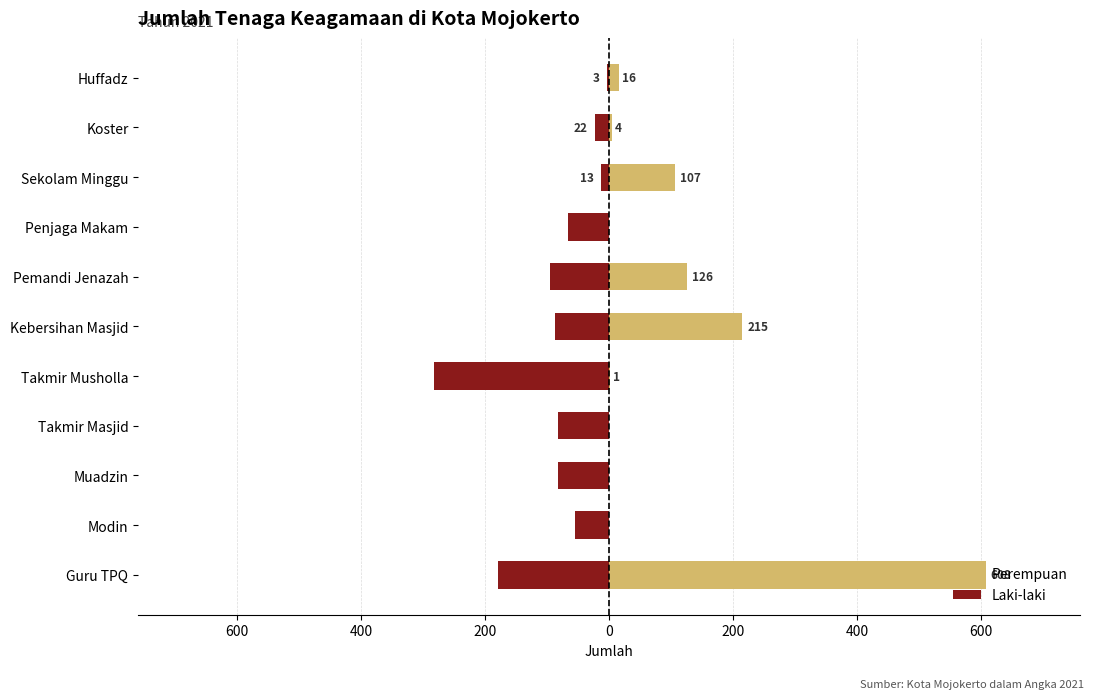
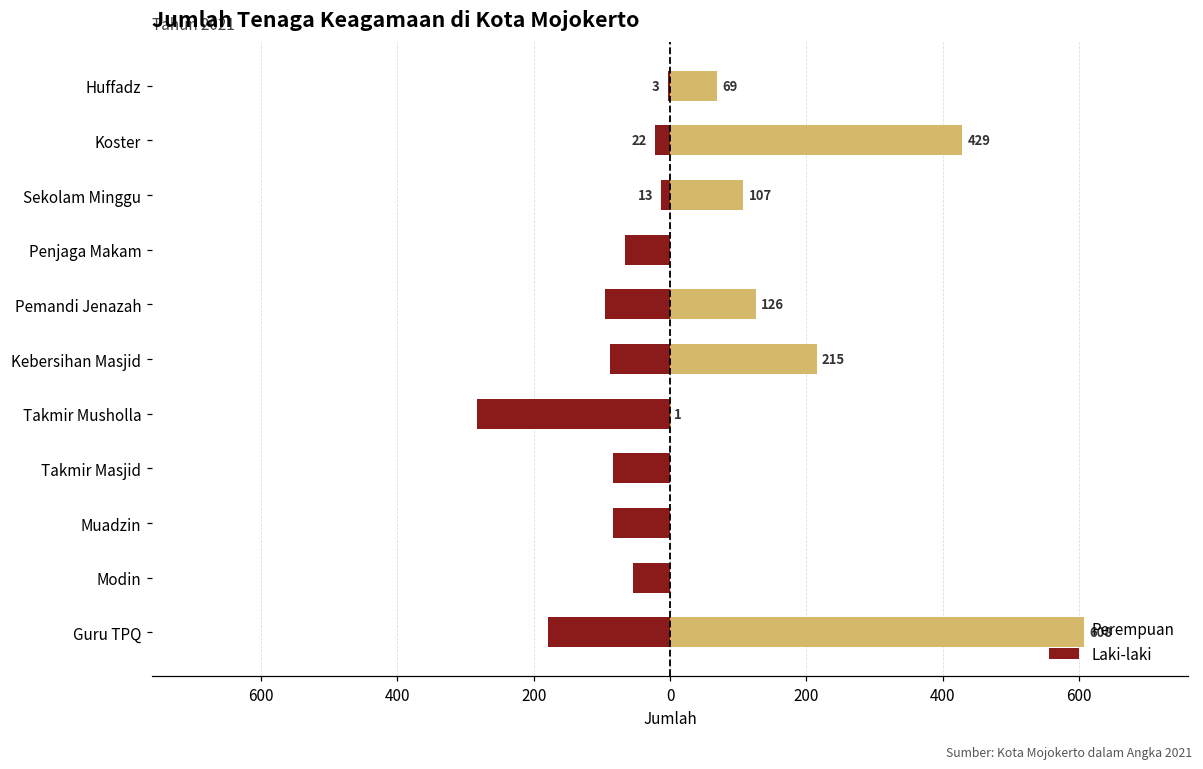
Perempuan, Huffadz: 16 -> 69
Perempuan, Koster: 4 -> 429
